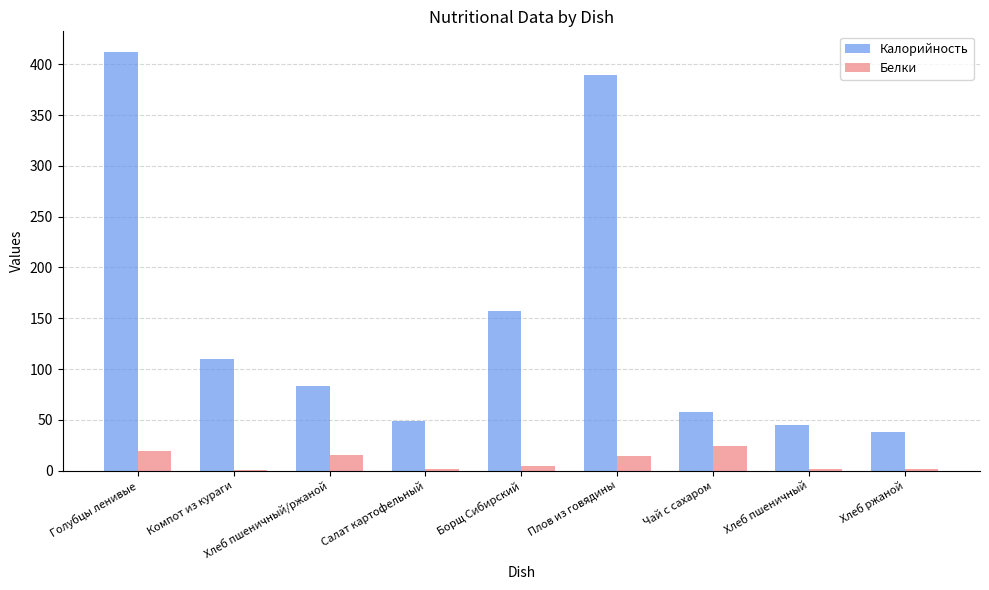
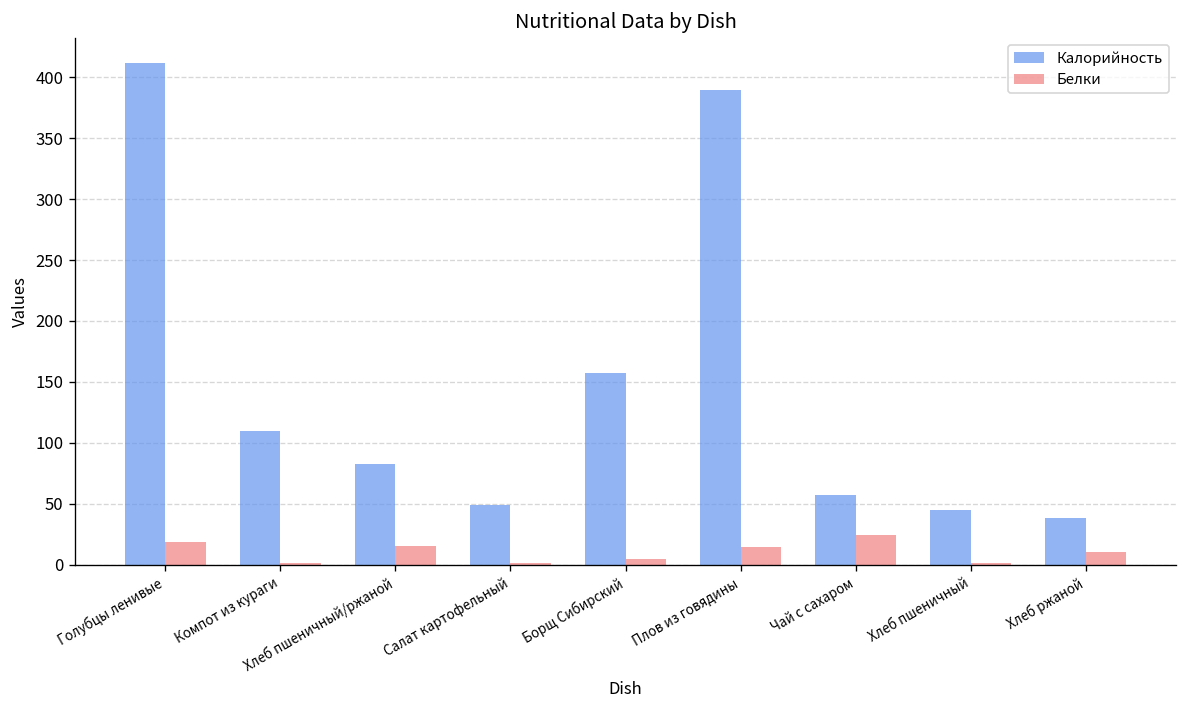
Белки, Хлеб ржаной: 1 -> 10
